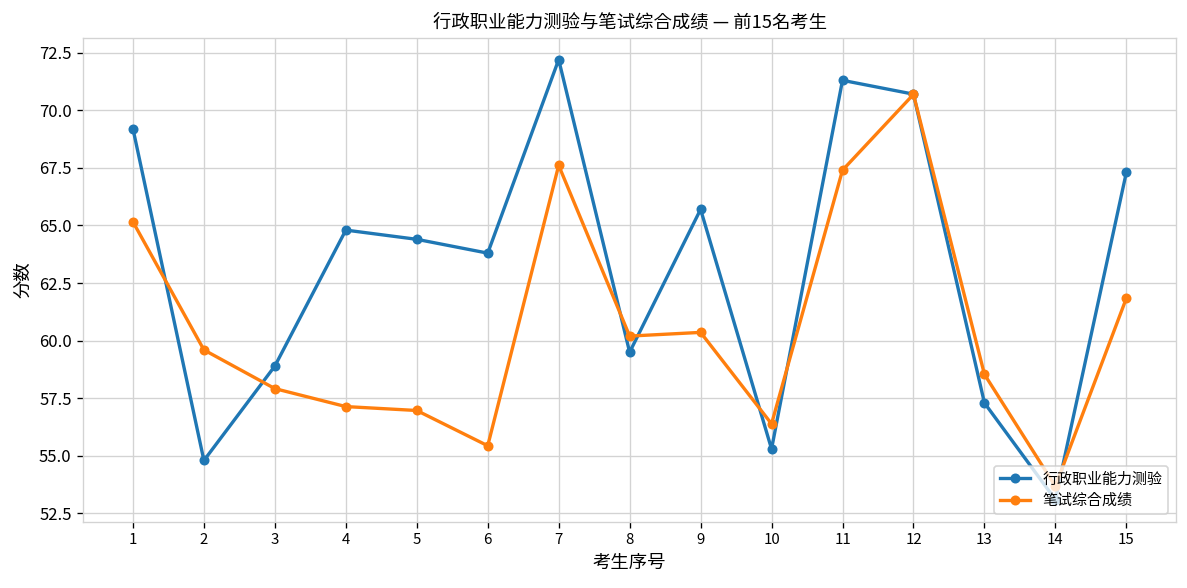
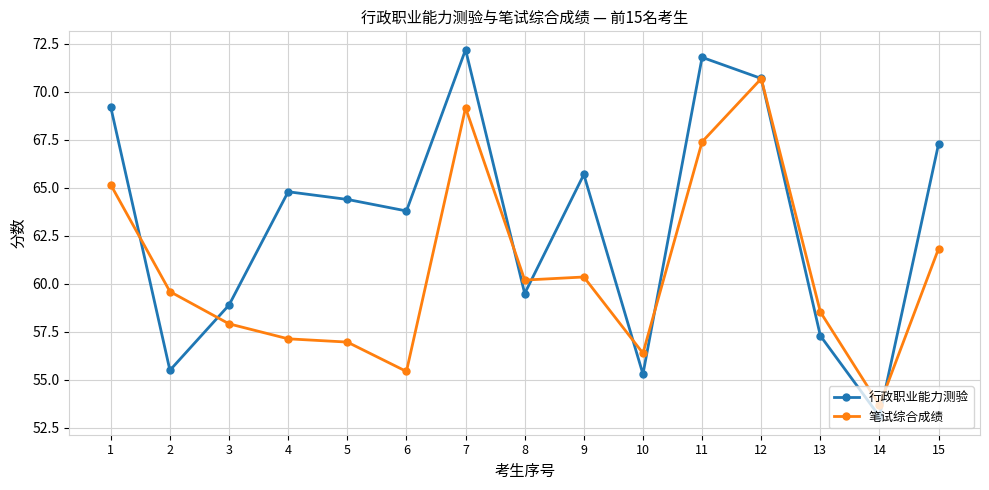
行政职业能力测验, 2: 54.8 -> 55.5
笔试综合成绩, 7: 67.6 -> 69.2
行政职业能力测验, 11: 71.3 -> 71.8
